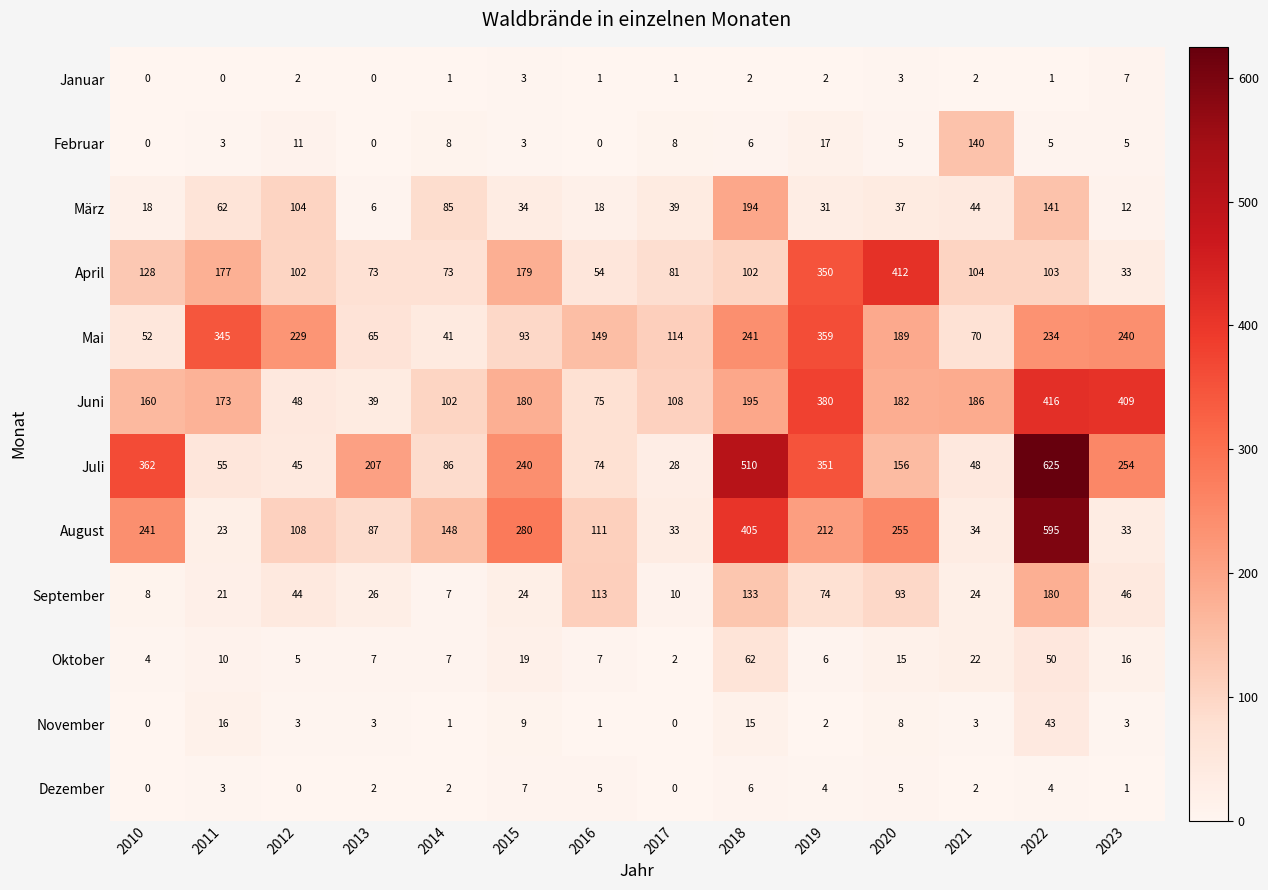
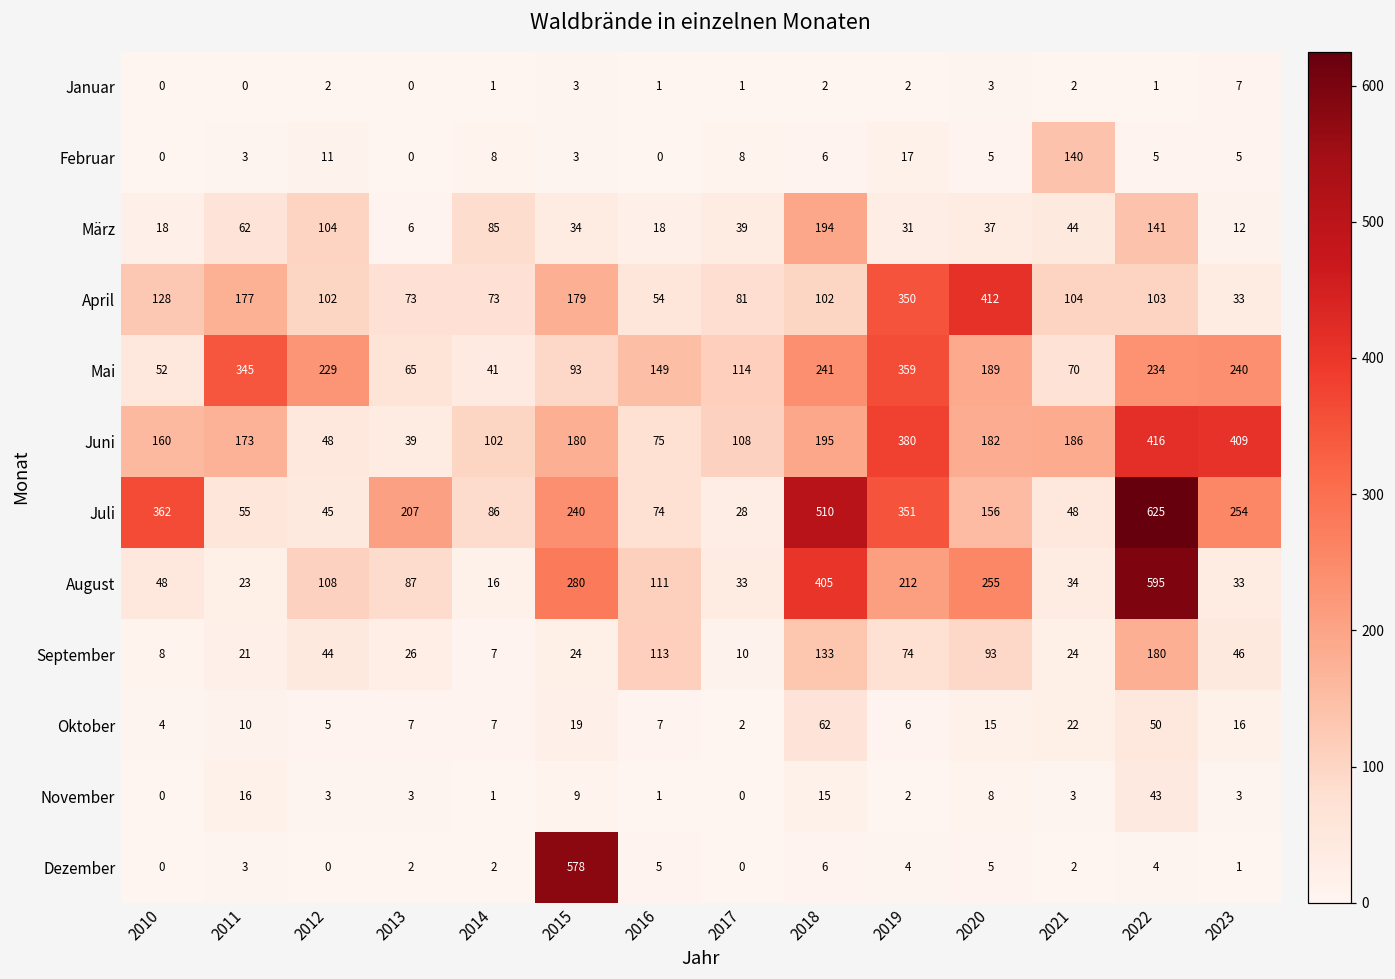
August, 2010: 241 -> 48
August, 2014: 148 -> 16
Dezember, 2015: 7 -> 578
